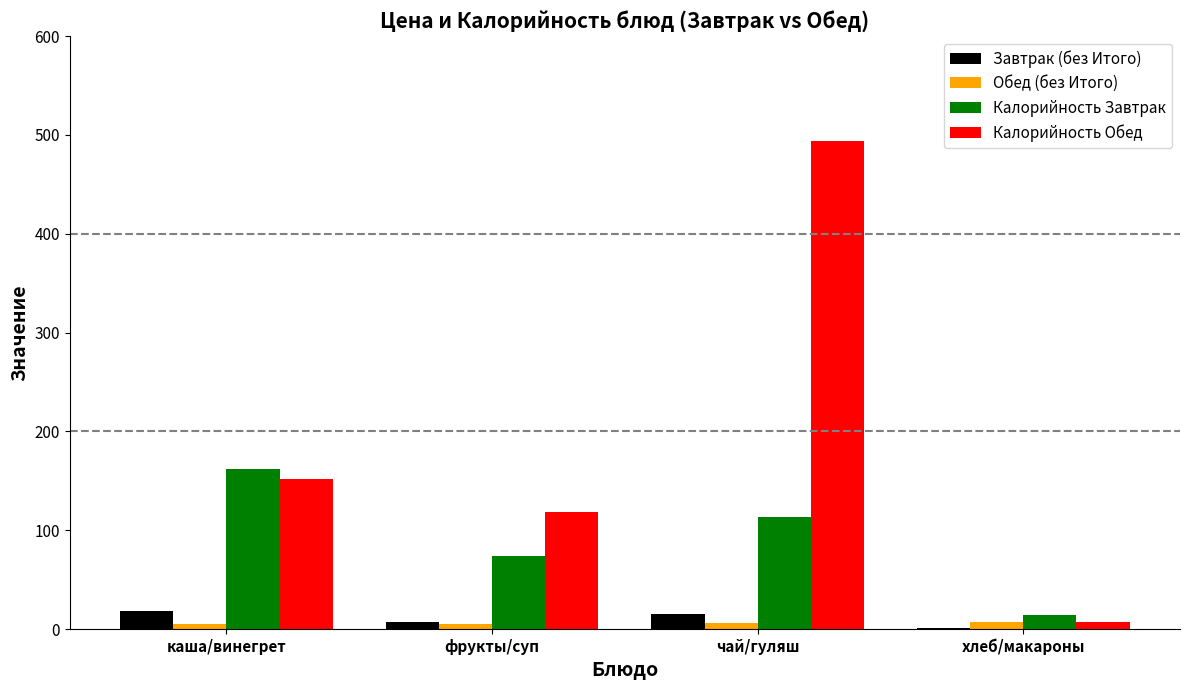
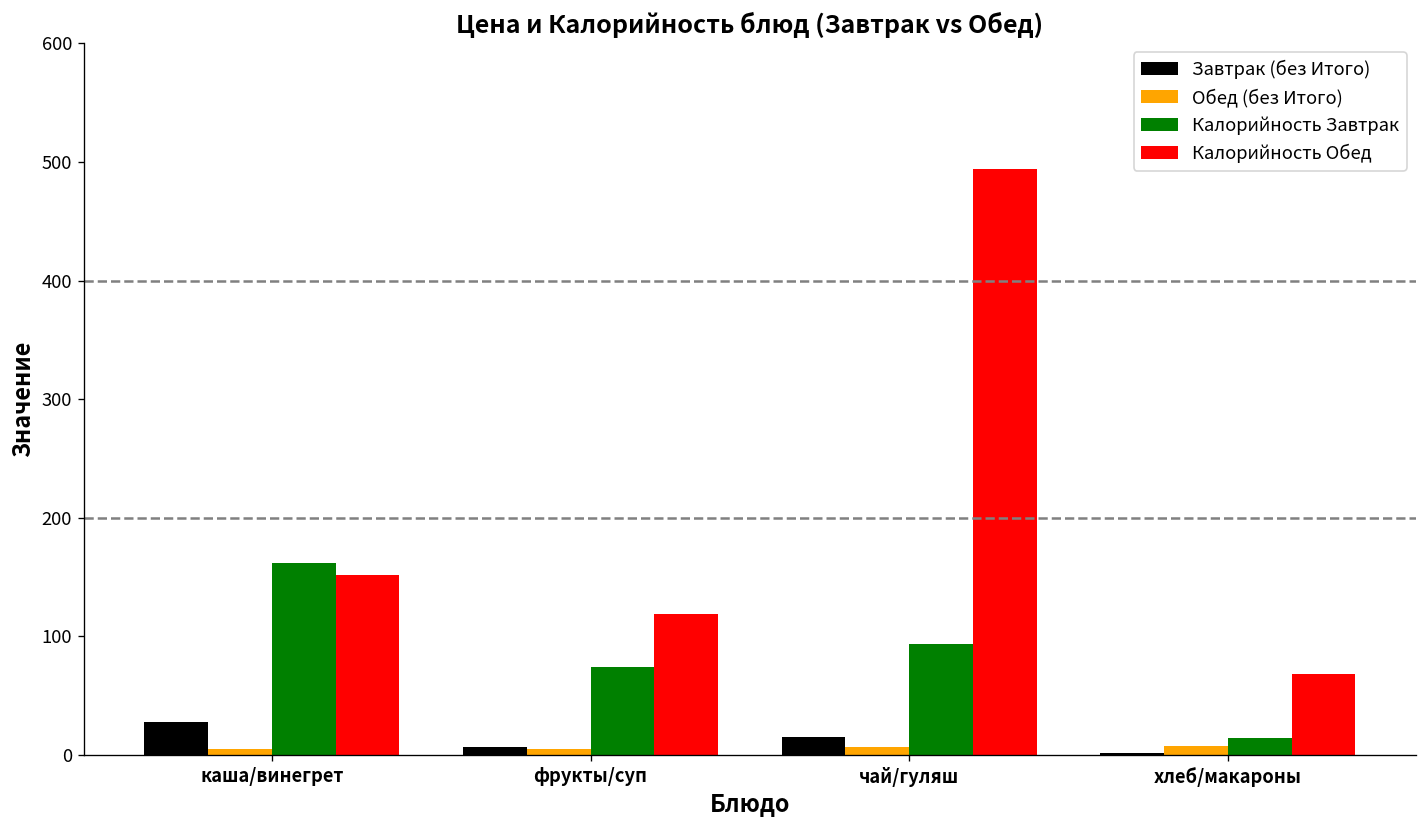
Завтрак (без Итого), каша/винегрет: 20 -> 30
Калорийность Завтрак, чай/гуляш: 110 -> 90
Калорийность Обед, хлеб/макароны: 10 -> 70
